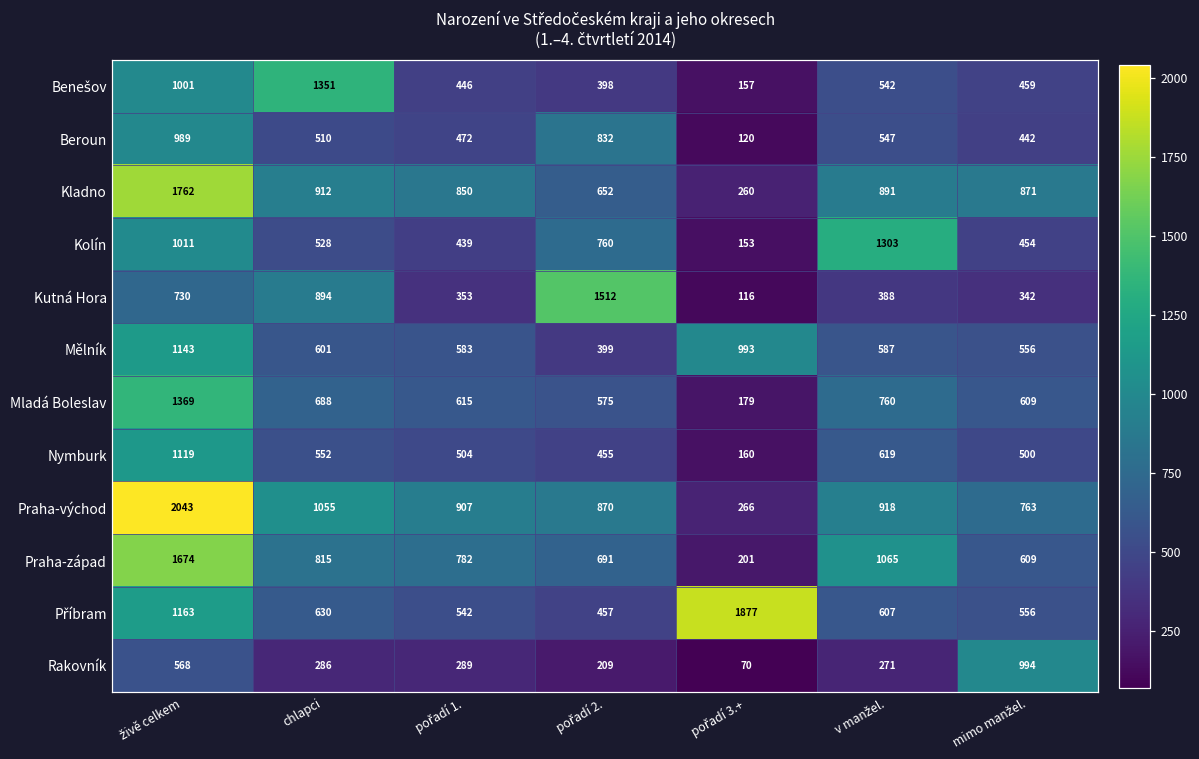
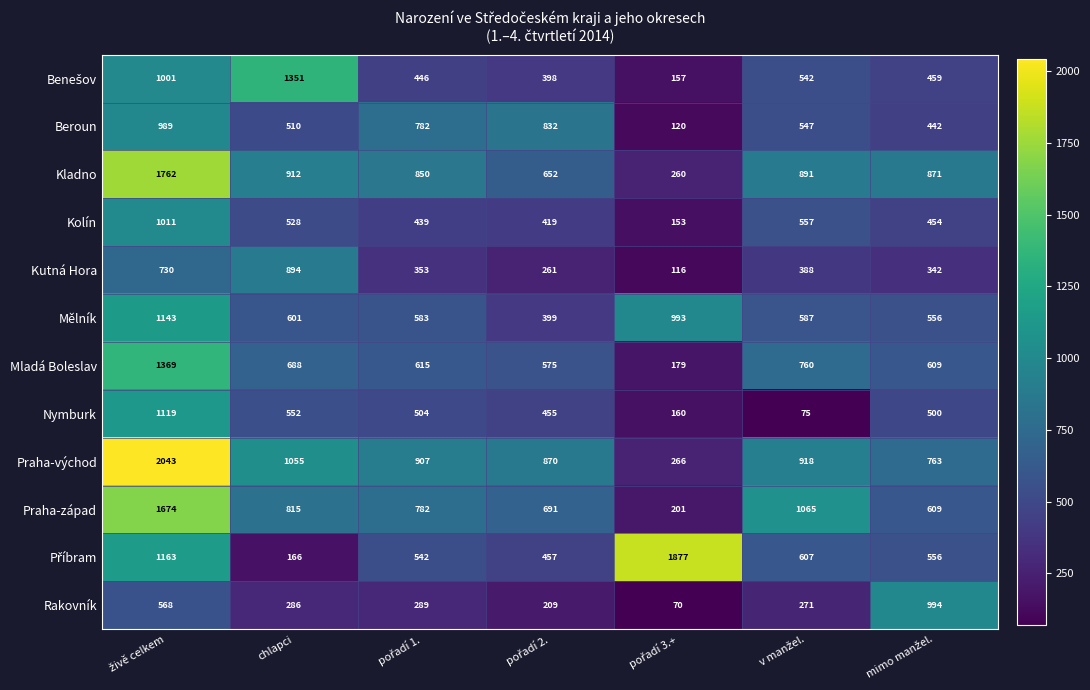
Beroun, pořadí 1.: 472 -> 782
Kolín, pořadí 2.: 760 -> 419
Kolín, v manžel.: 1303 -> 557
Kutná Hora, pořadí 2.: 1512 -> 261
Nymburk, v manžel.: 619 -> 75
Příbram, chlapci: 630 -> 166
